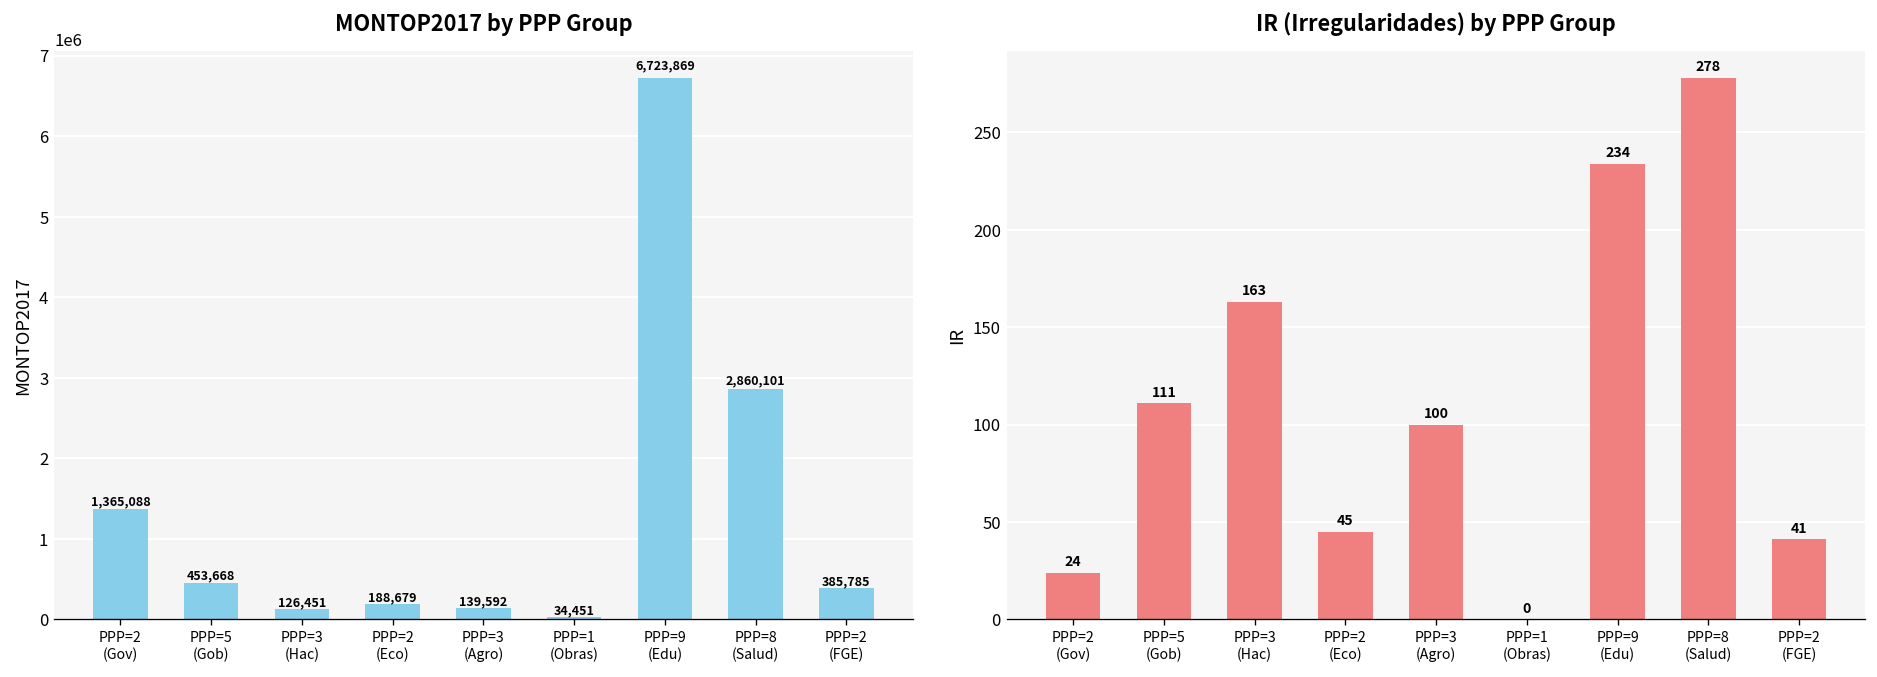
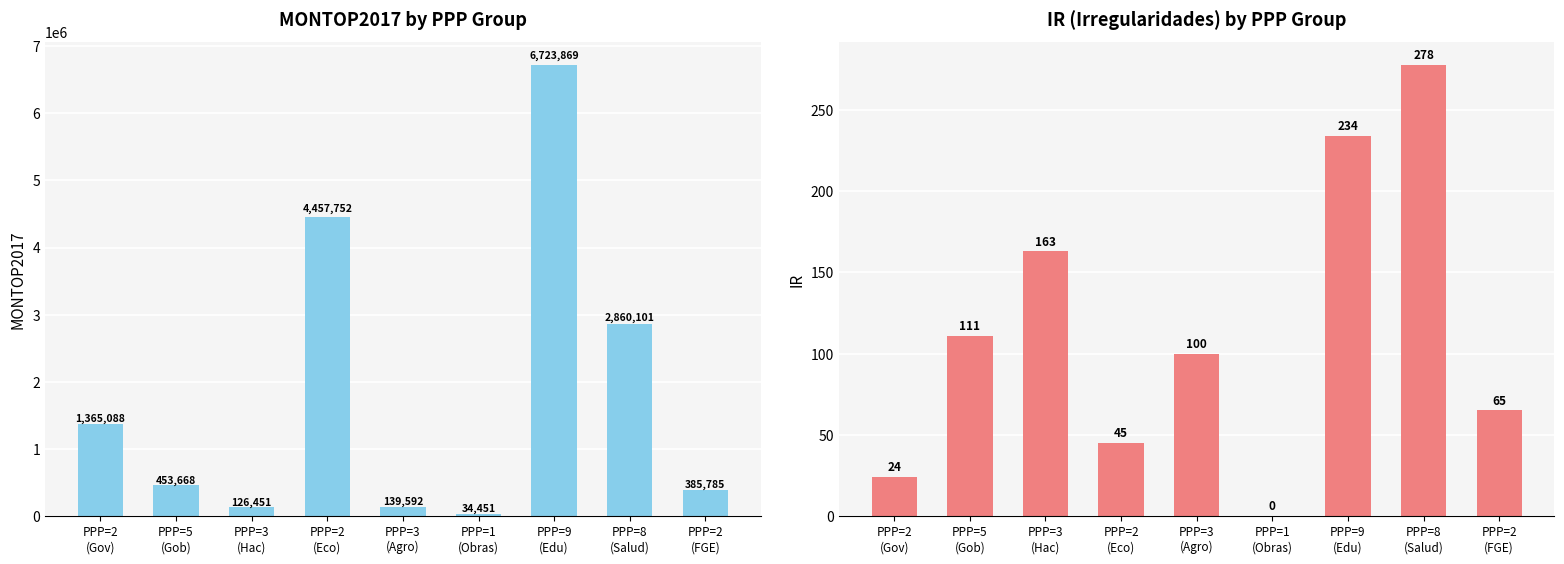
MONTOP2017 by PPP Group, PPP=2 (Eco): 188,679 -> 4,457,752
IR (Irregularidades) by PPP Group, PPP=2 (FGE): 41 -> 65
